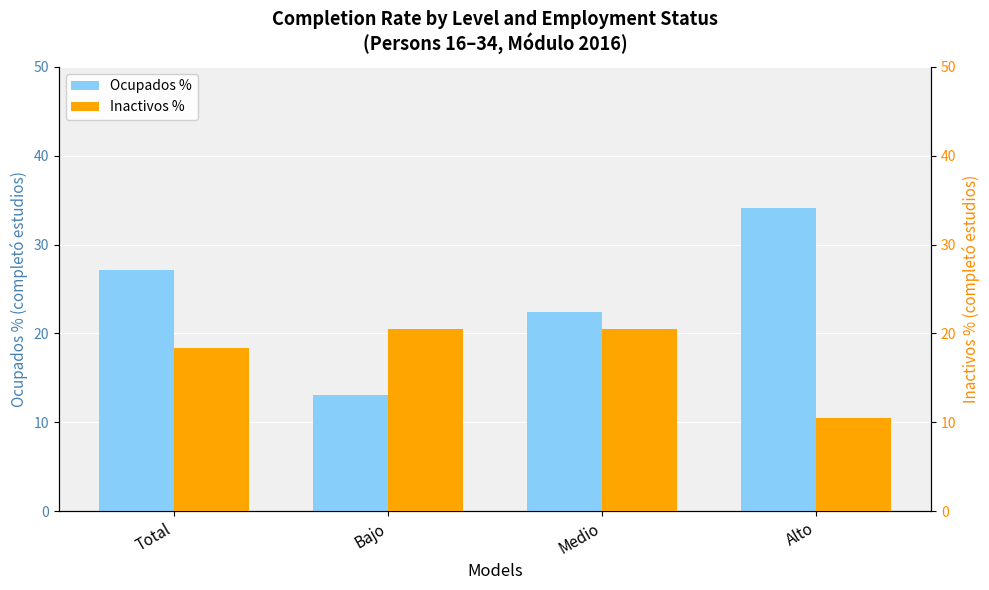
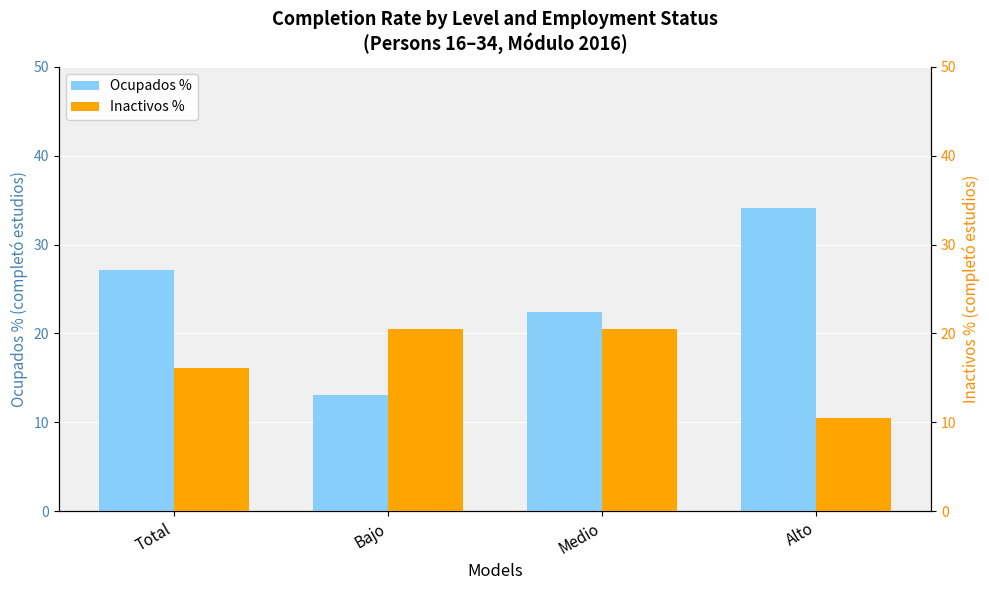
Inactivos %, Total: 18 -> 16
